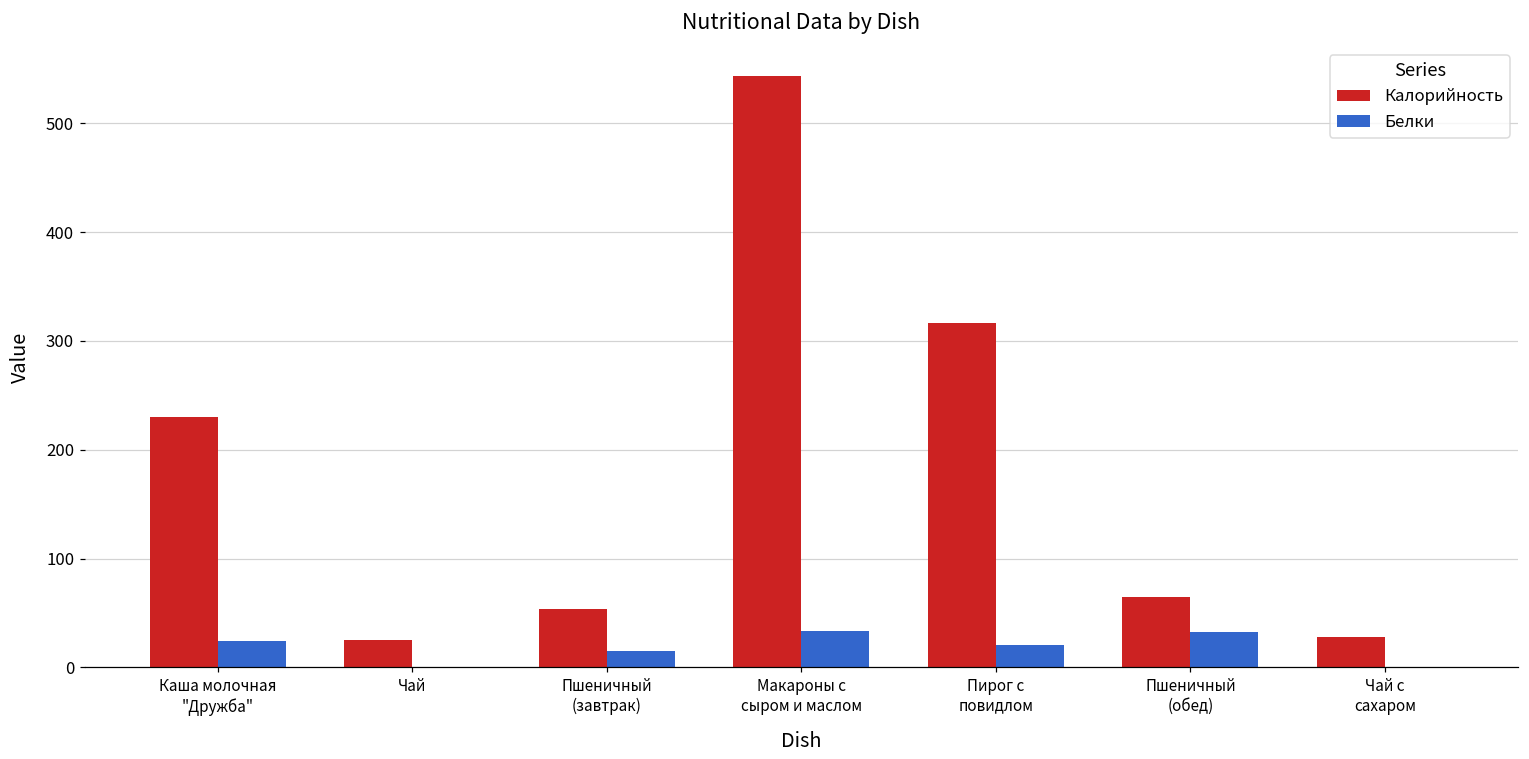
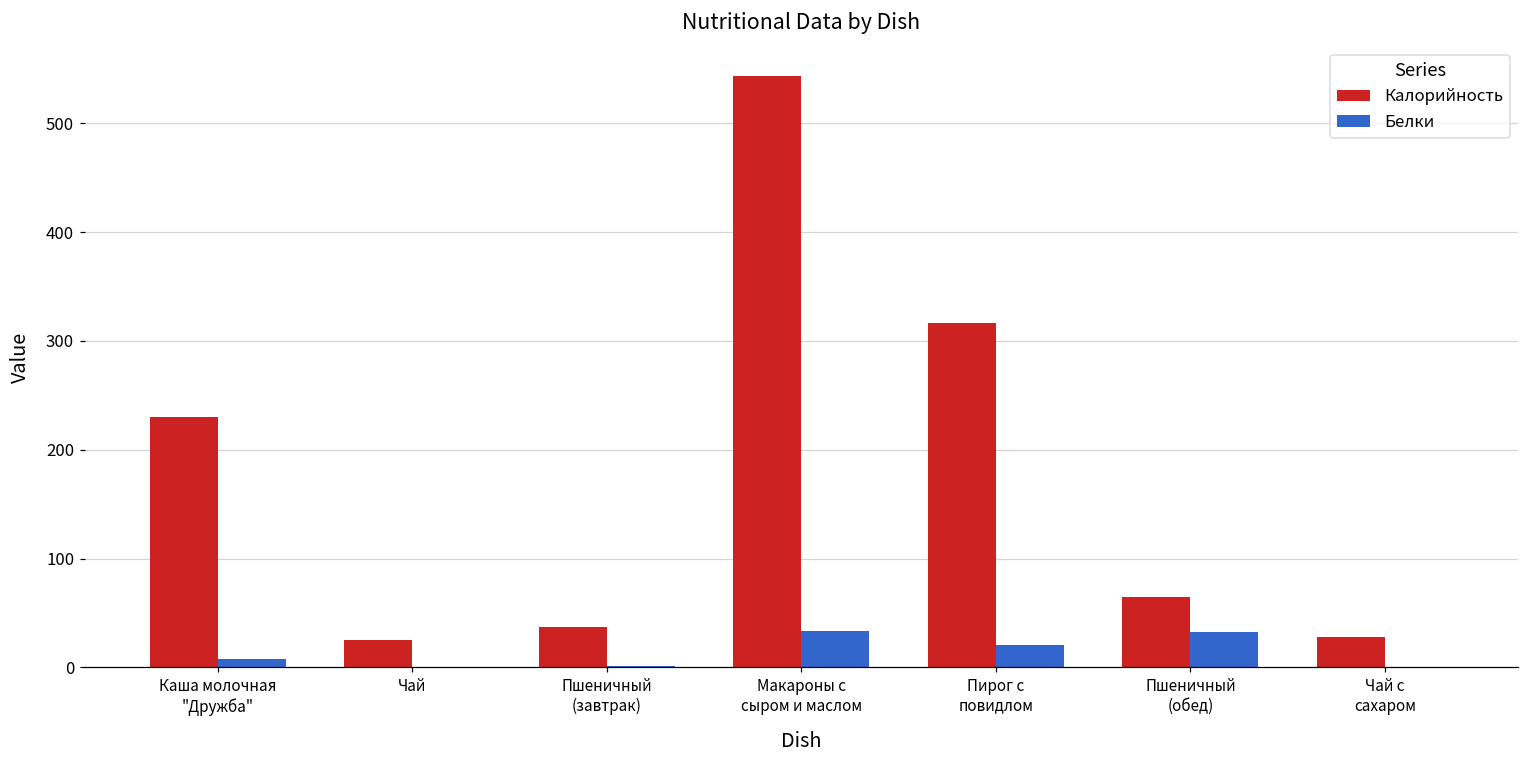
Белки, Каша молочная "Дружба": 20 -> 10
Калорийность, Пшеничный (завтрак): 50 -> 40
Белки, Пшеничный (завтрак): 10 -> 0
